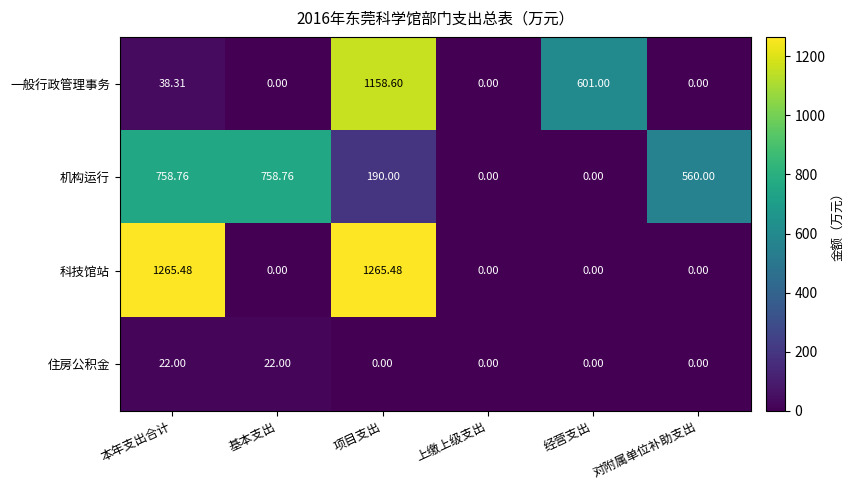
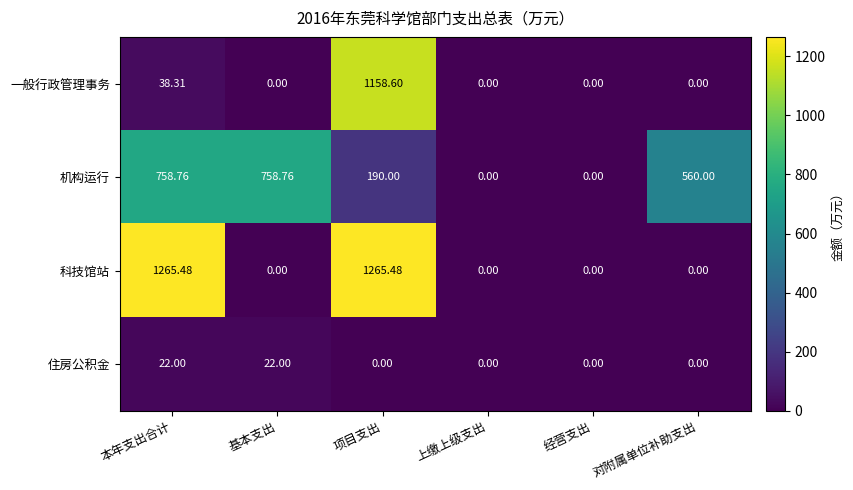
一般行政管理事务, 经营支出: 601.00 -> 0.00
